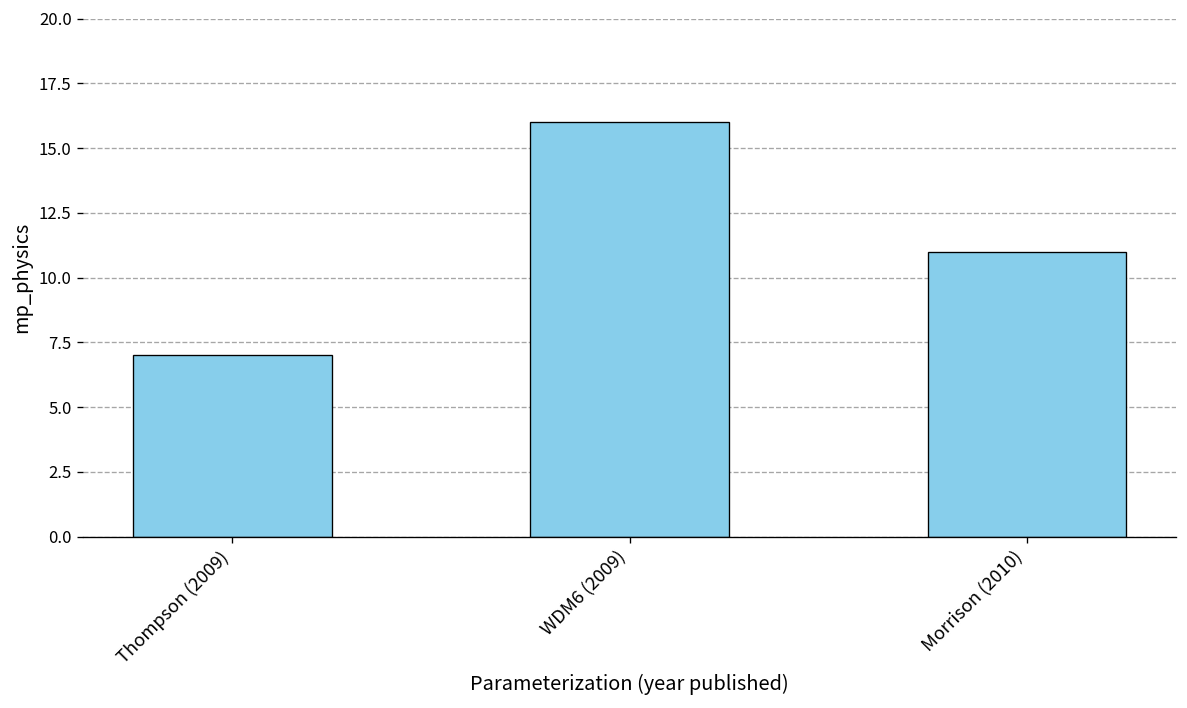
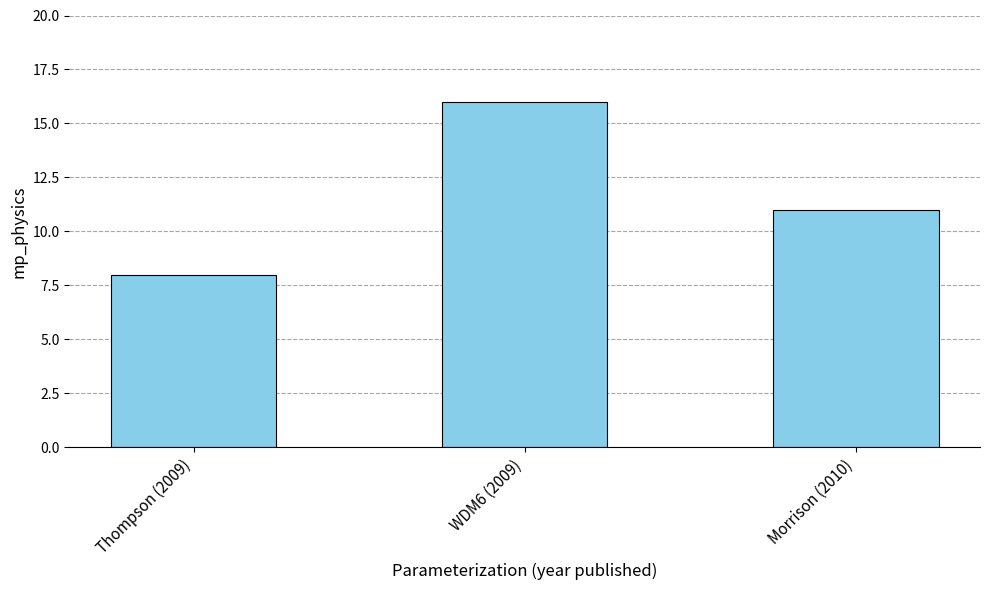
Thompson (2009): 7 -> 8
